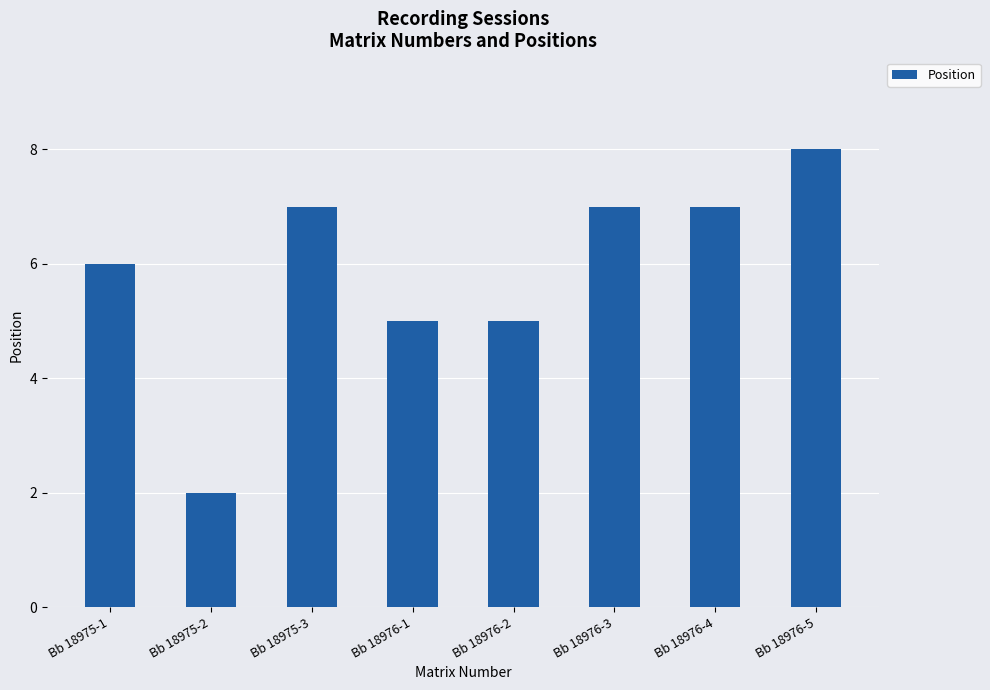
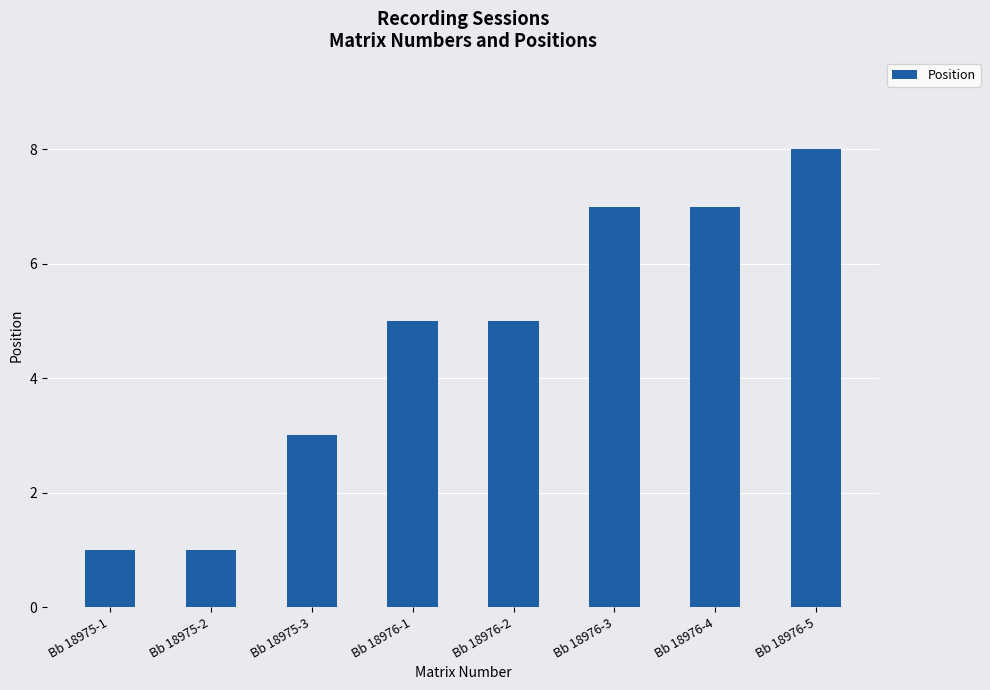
Bb 18975-1: 6 -> 1
Bb 18975-2: 2 -> 1
Bb 18975-3: 7 -> 3
